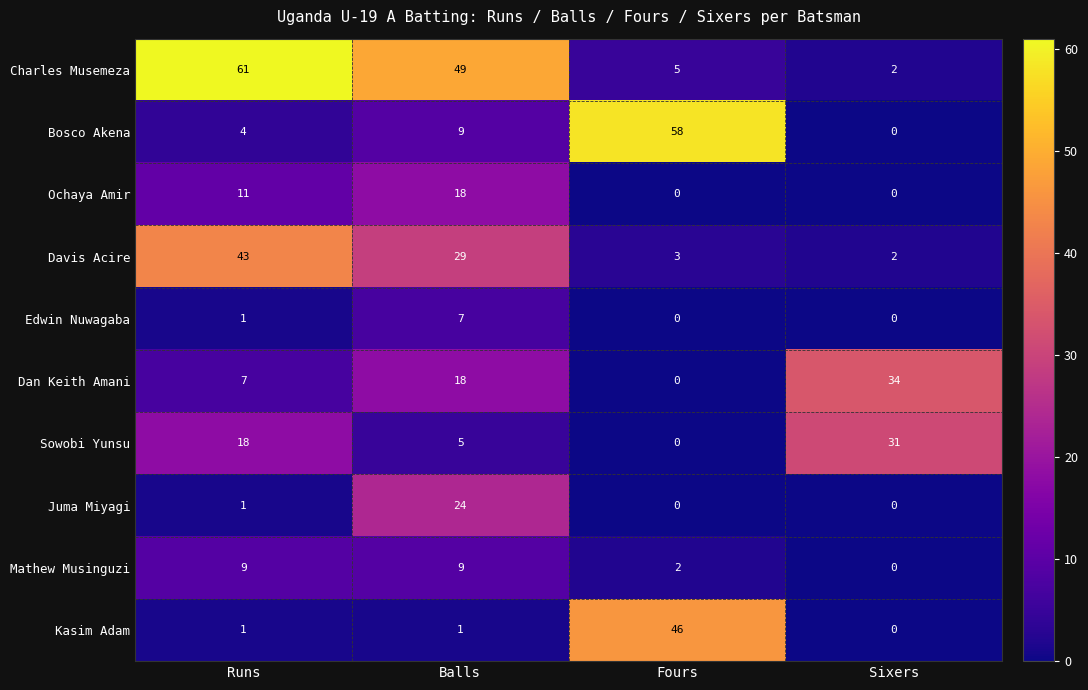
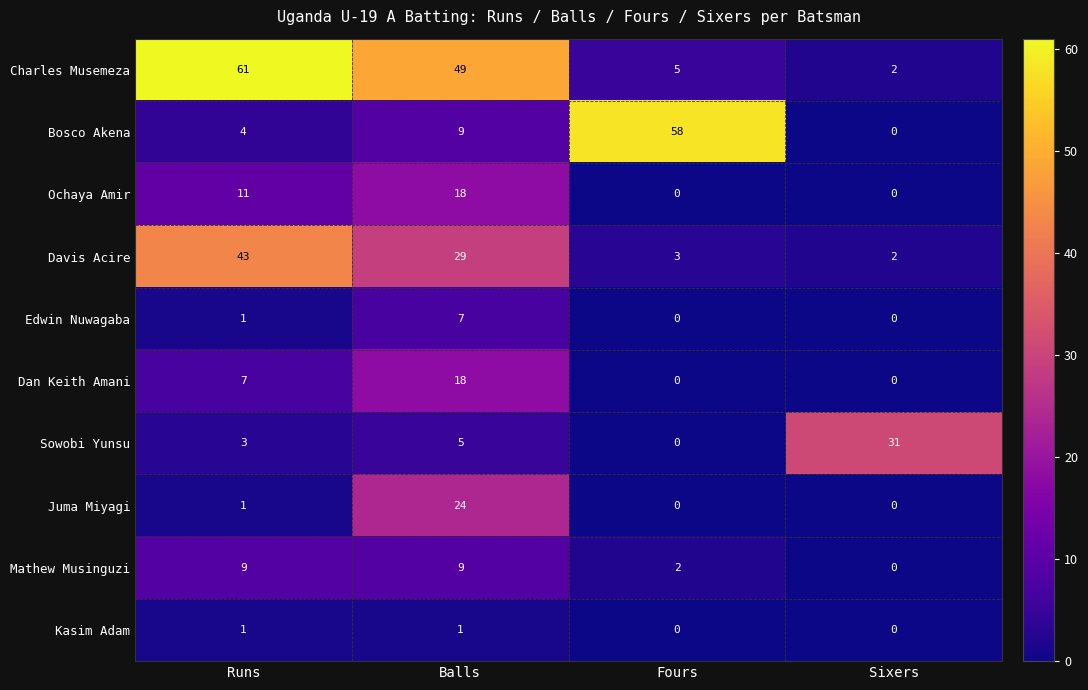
Dan Keith Amani, Sixers: 34 -> 0
Sowobi Yunsu, Runs: 18 -> 3
Kasim Adam, Fours: 46 -> 0
